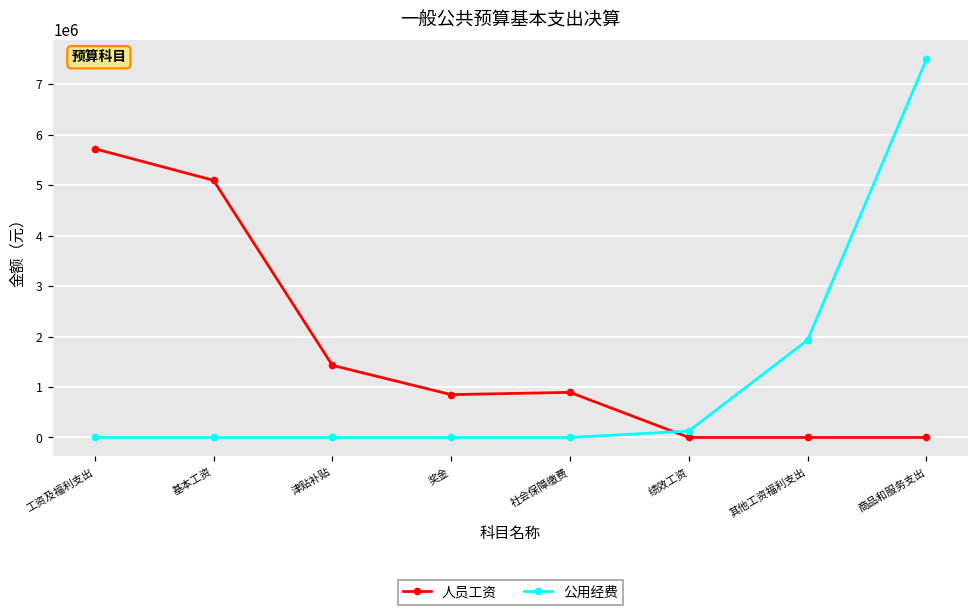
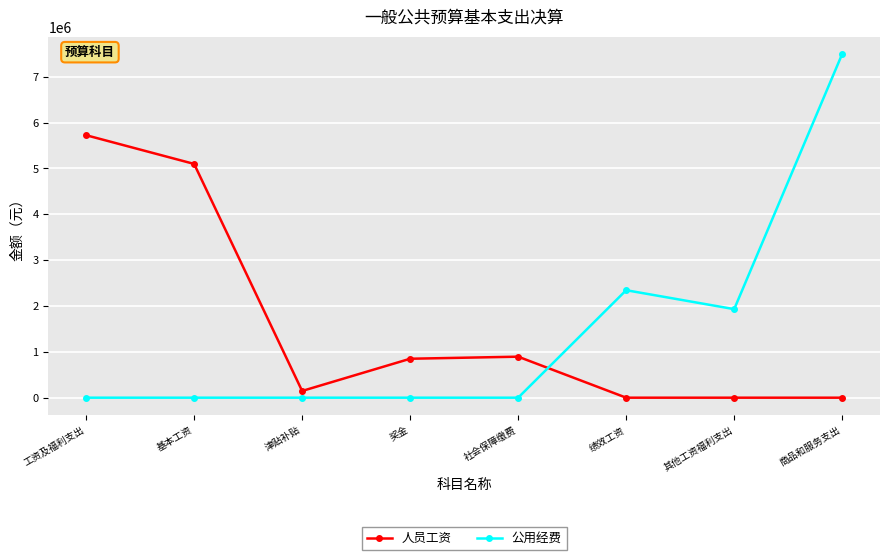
人员工资, 津贴补贴: 1400000 -> 100000
公用经费, 绩效工资: 100000 -> 2300000
